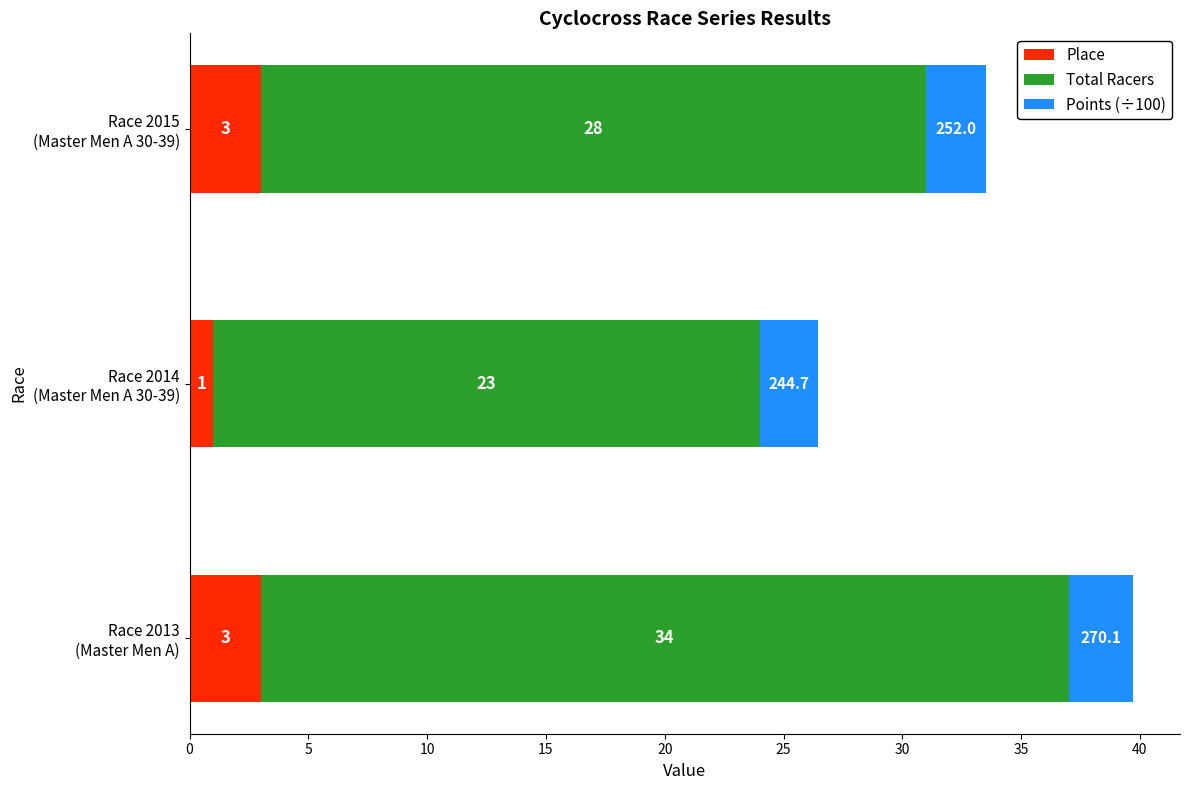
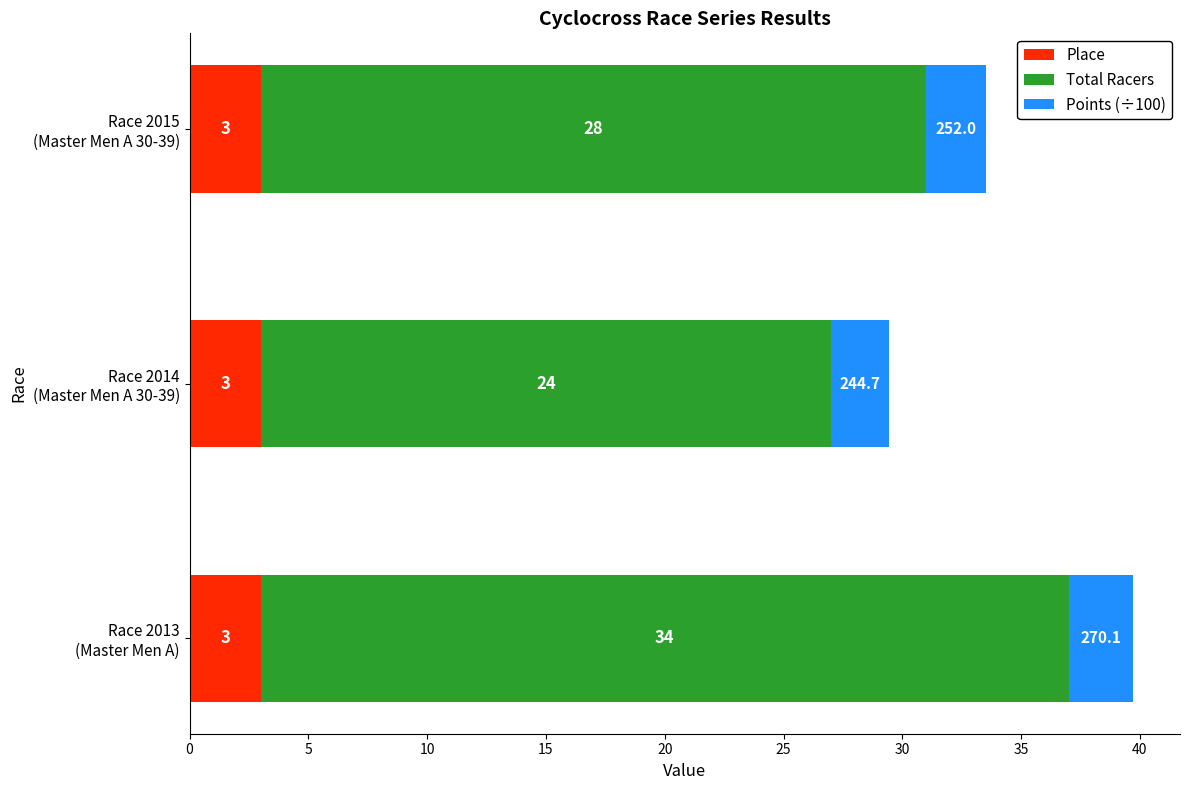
Place, Race 2014 (Master Men A 30-39): 1 -> 3
Total Racers, Race 2014 (Master Men A 30-39): 23 -> 24
